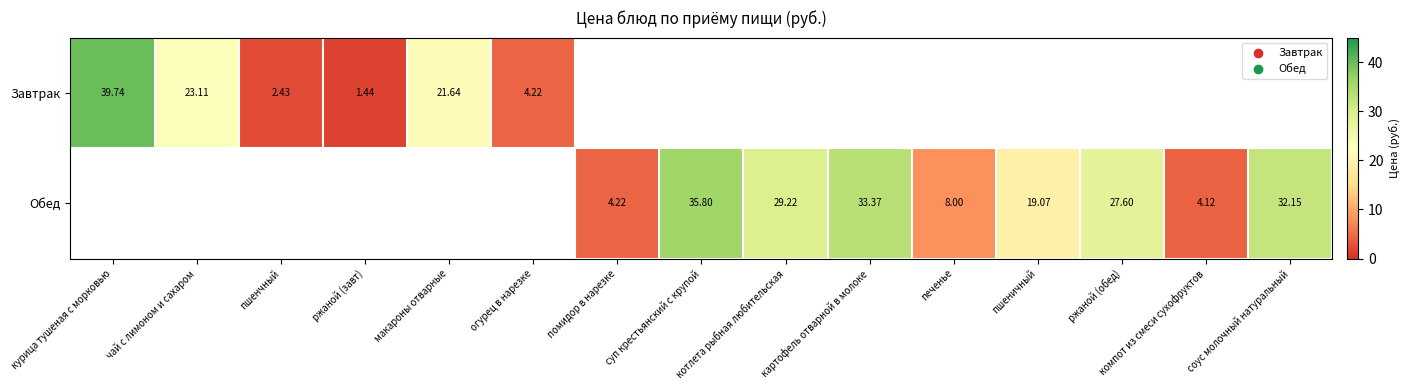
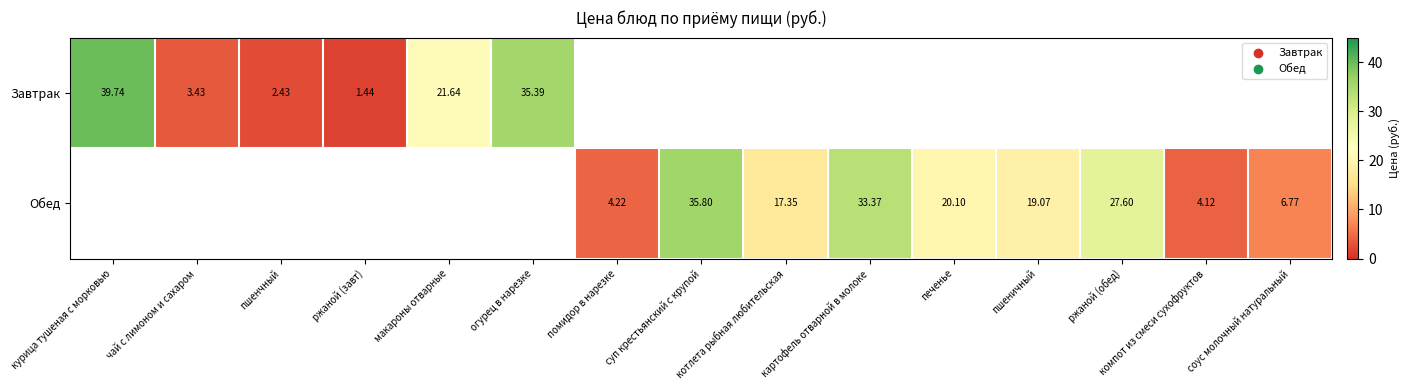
Завтрак, чай с лимоном и сахаром: 23.11 -> 3.43
Завтрак, огурец в нарезке: 4.22 -> 35.39
Обед, котлета рыбная любительская: 29.22 -> 17.35
Обед, печенье: 8.00 -> 20.10
Обед, соус молочный натуральный: 32.15 -> 6.77
